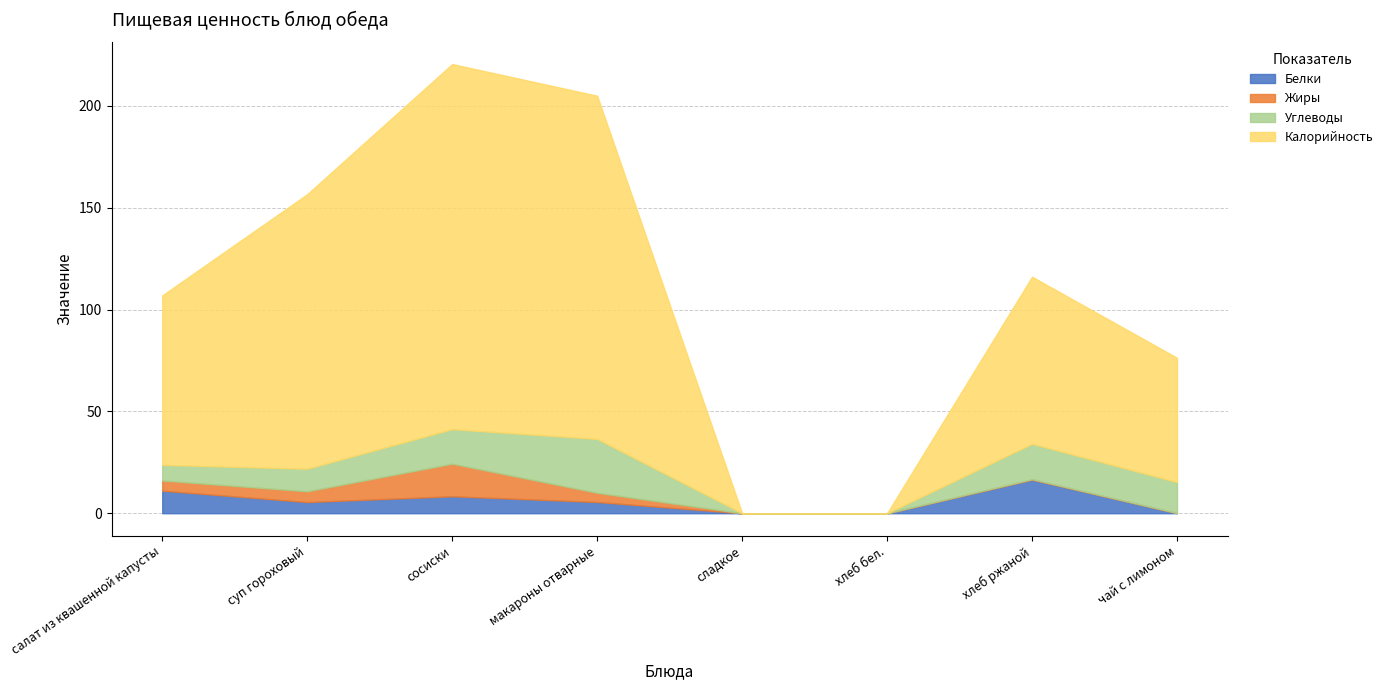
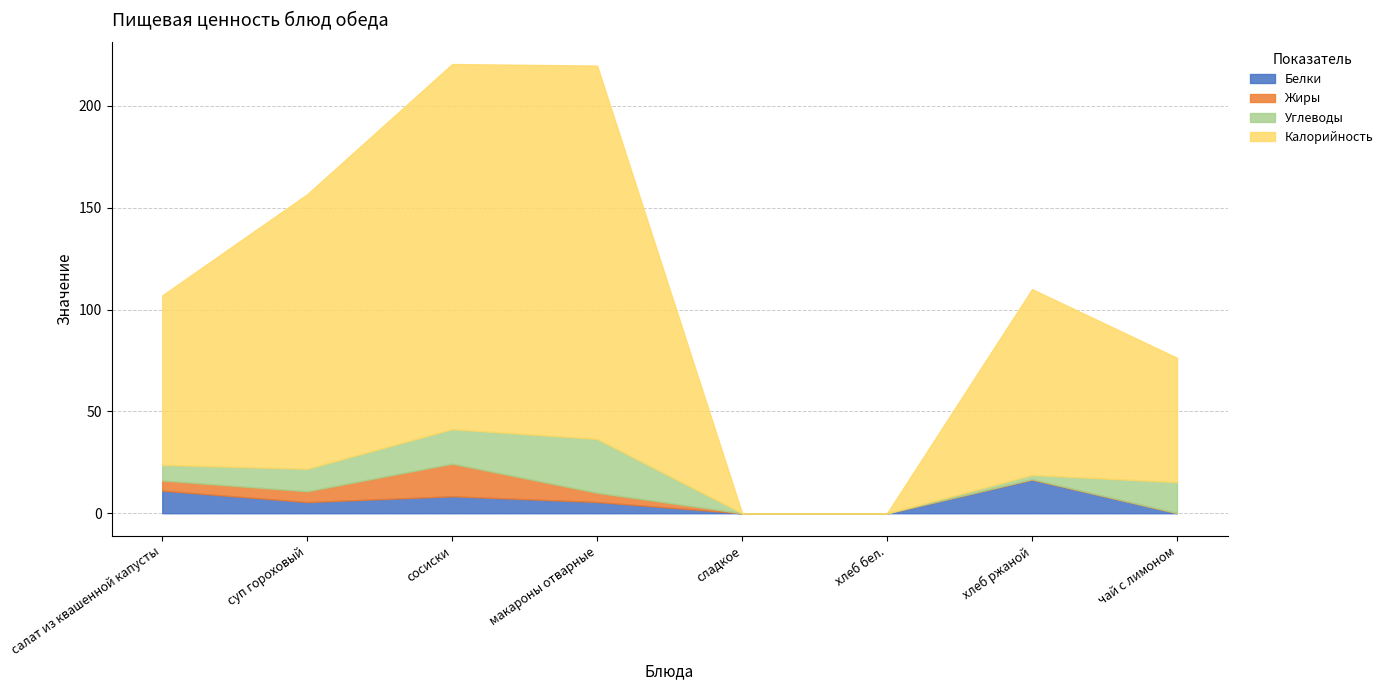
Калорийность, макароны отварные: 168 -> 183
Углеводы, хлеб ржаной: 17 -> 2
Калорийность, хлеб ржаной: 82 -> 91
